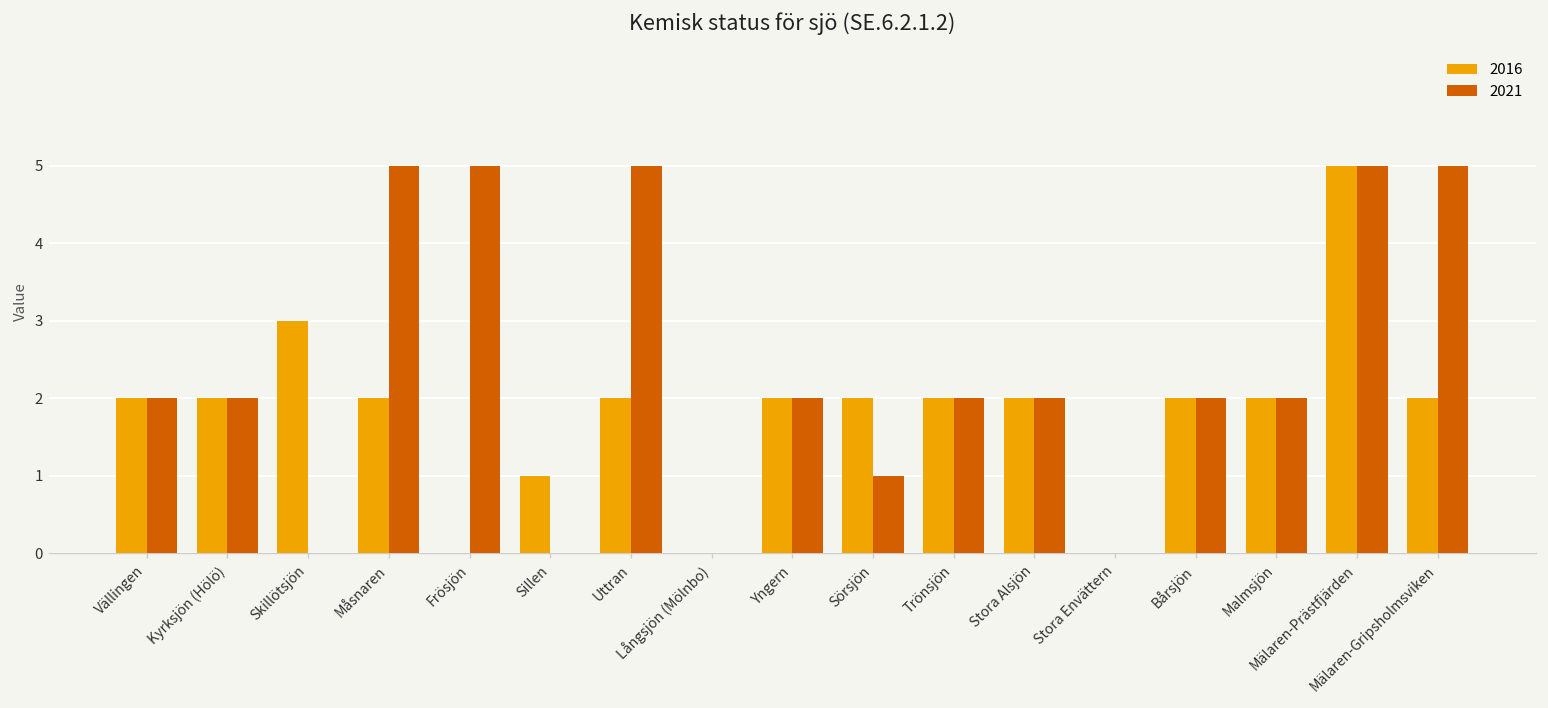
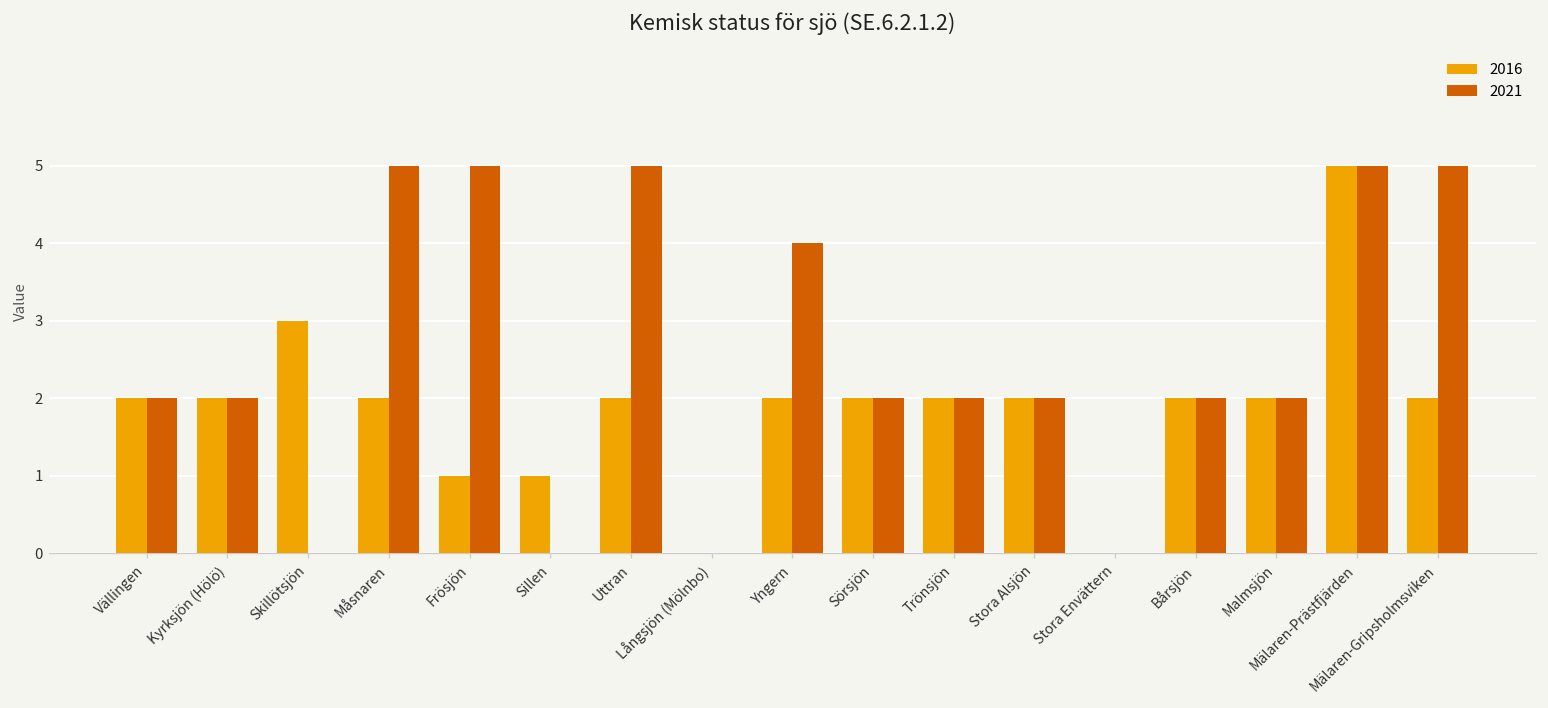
2016, Frösjön: 0 -> 1
2021, Yngern: 2 -> 4
2021, Sörsjön: 1 -> 2
